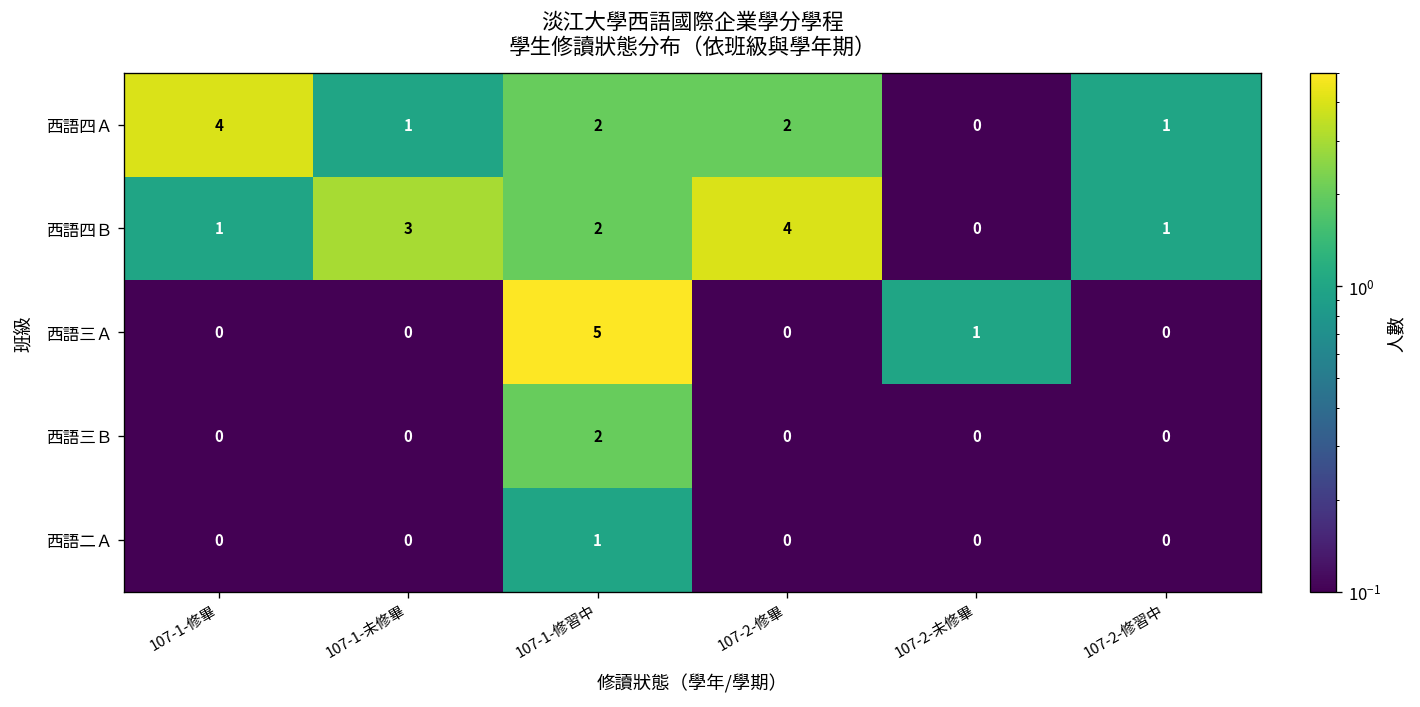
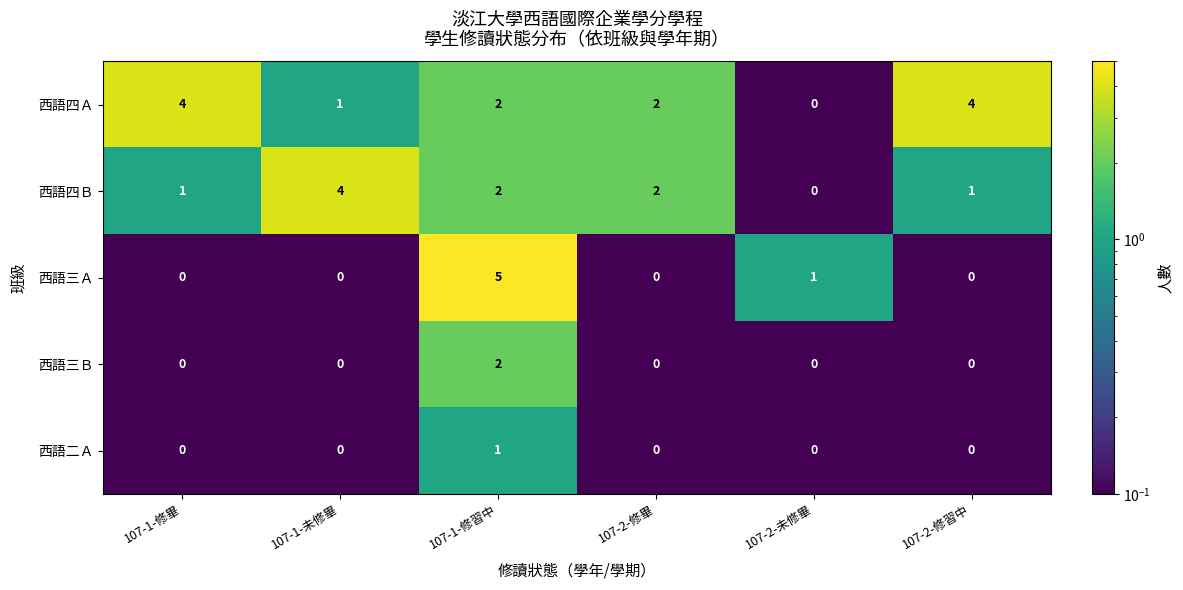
西語四Ａ, 107-2-修習中: 1 -> 4
西語四Ｂ, 107-1-未修畢: 3 -> 4
西語四Ｂ, 107-2-修畢: 4 -> 2
